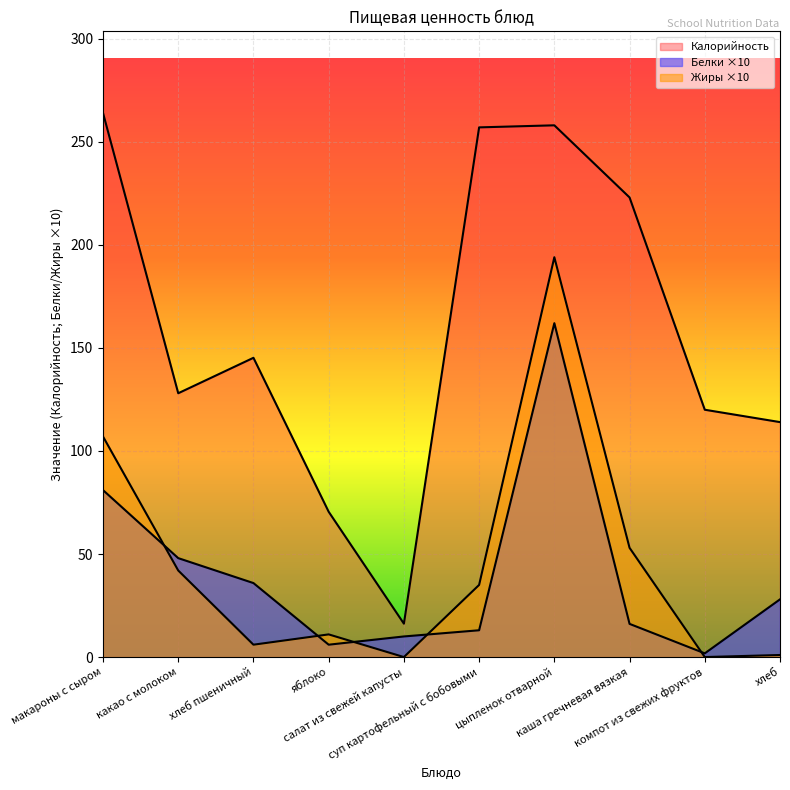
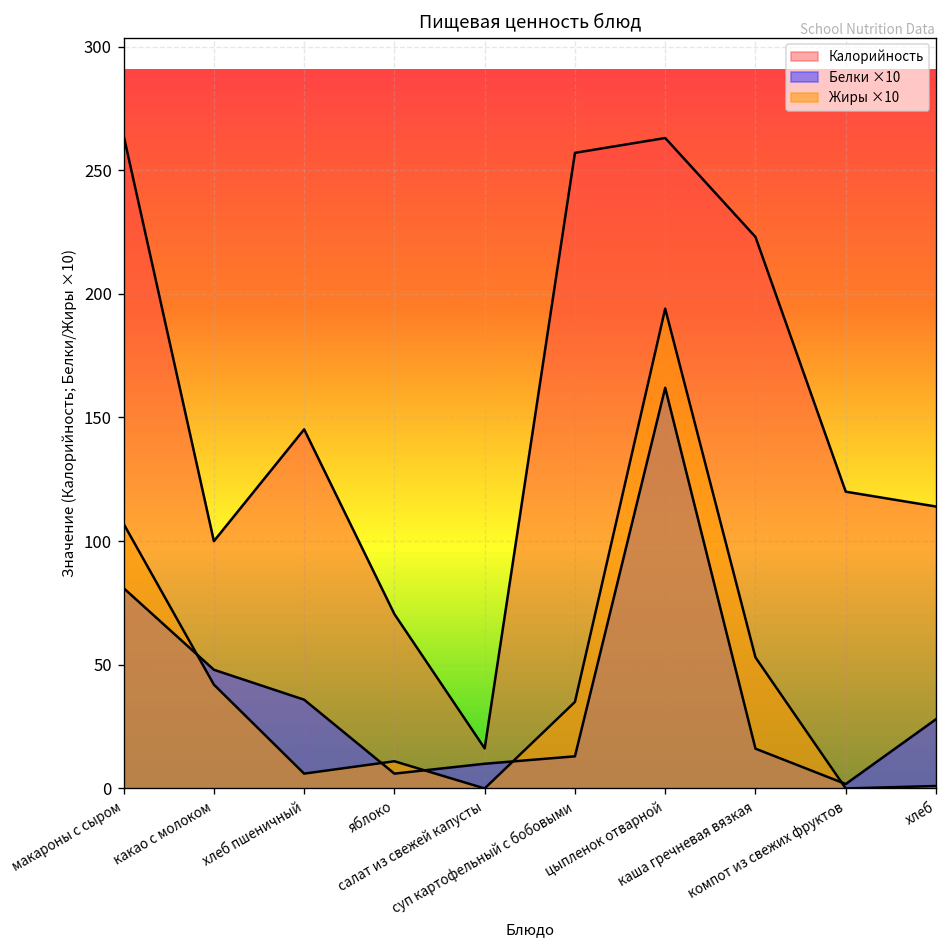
Калорийность, какао с молоком: 128 -> 100
Калорийность, цыпленок отварной: 258 -> 263
